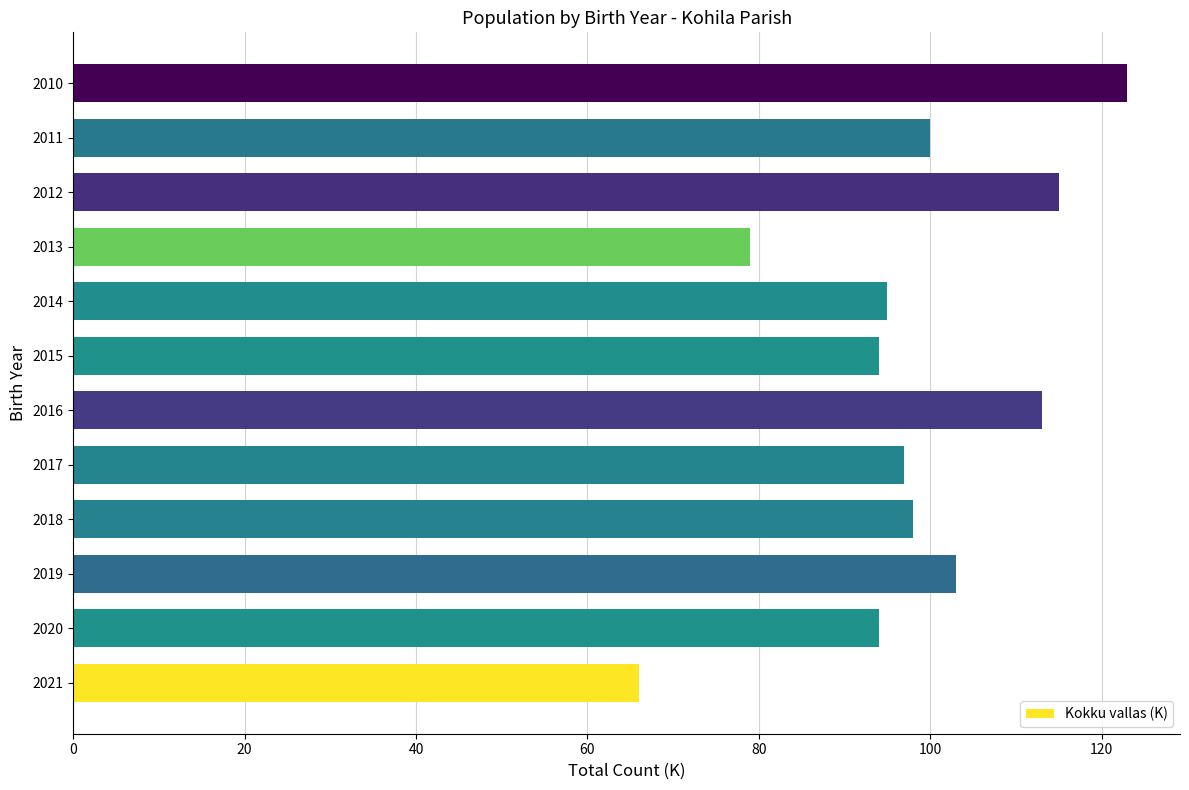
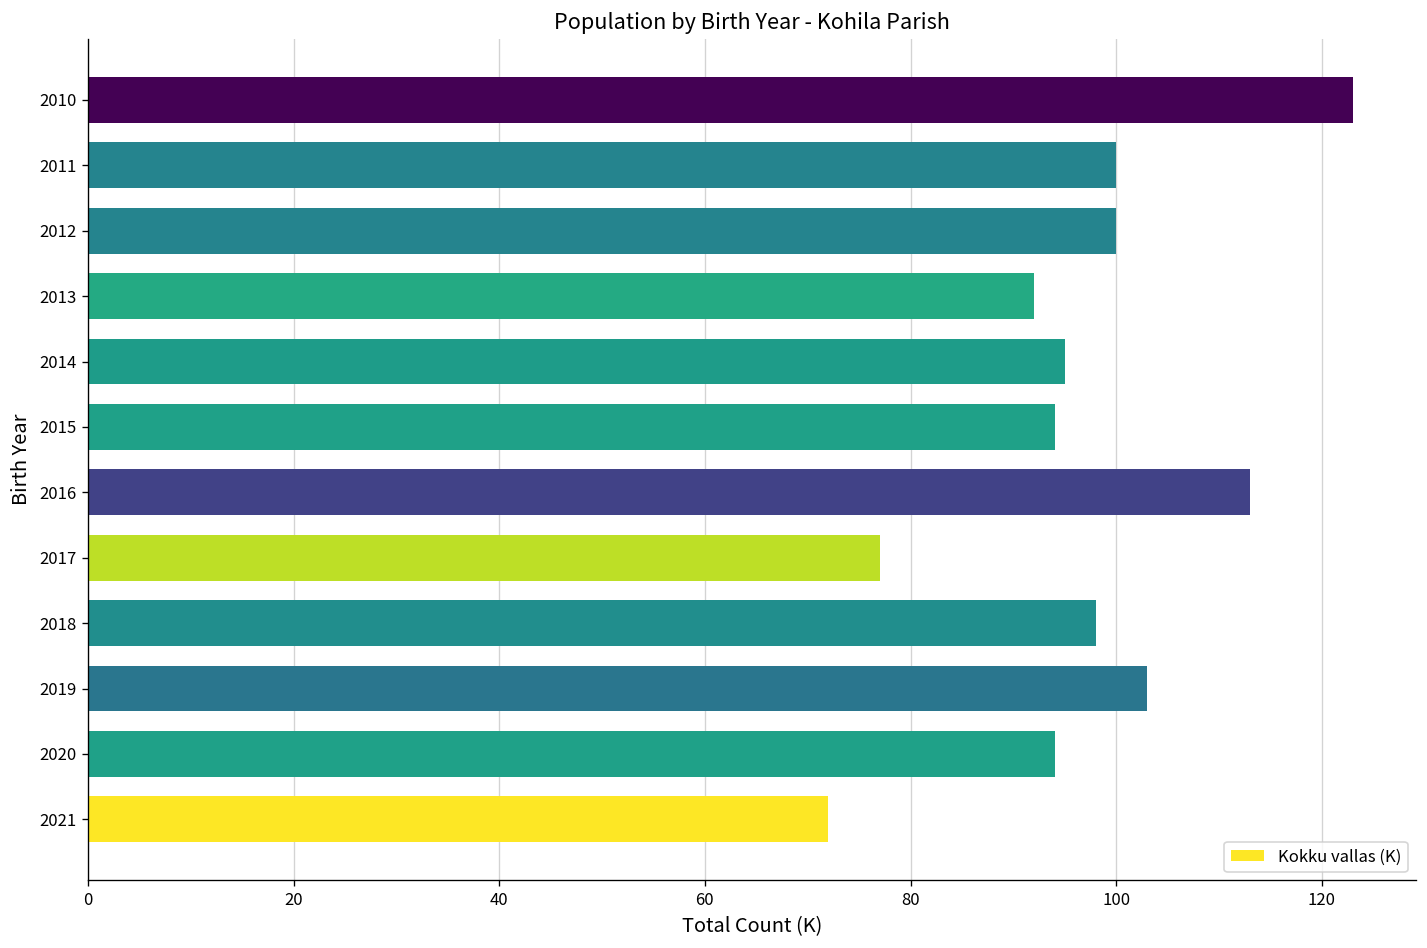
2012: 115 -> 100
2013: 79 -> 92
2017: 97 -> 77
2021: 66 -> 72
